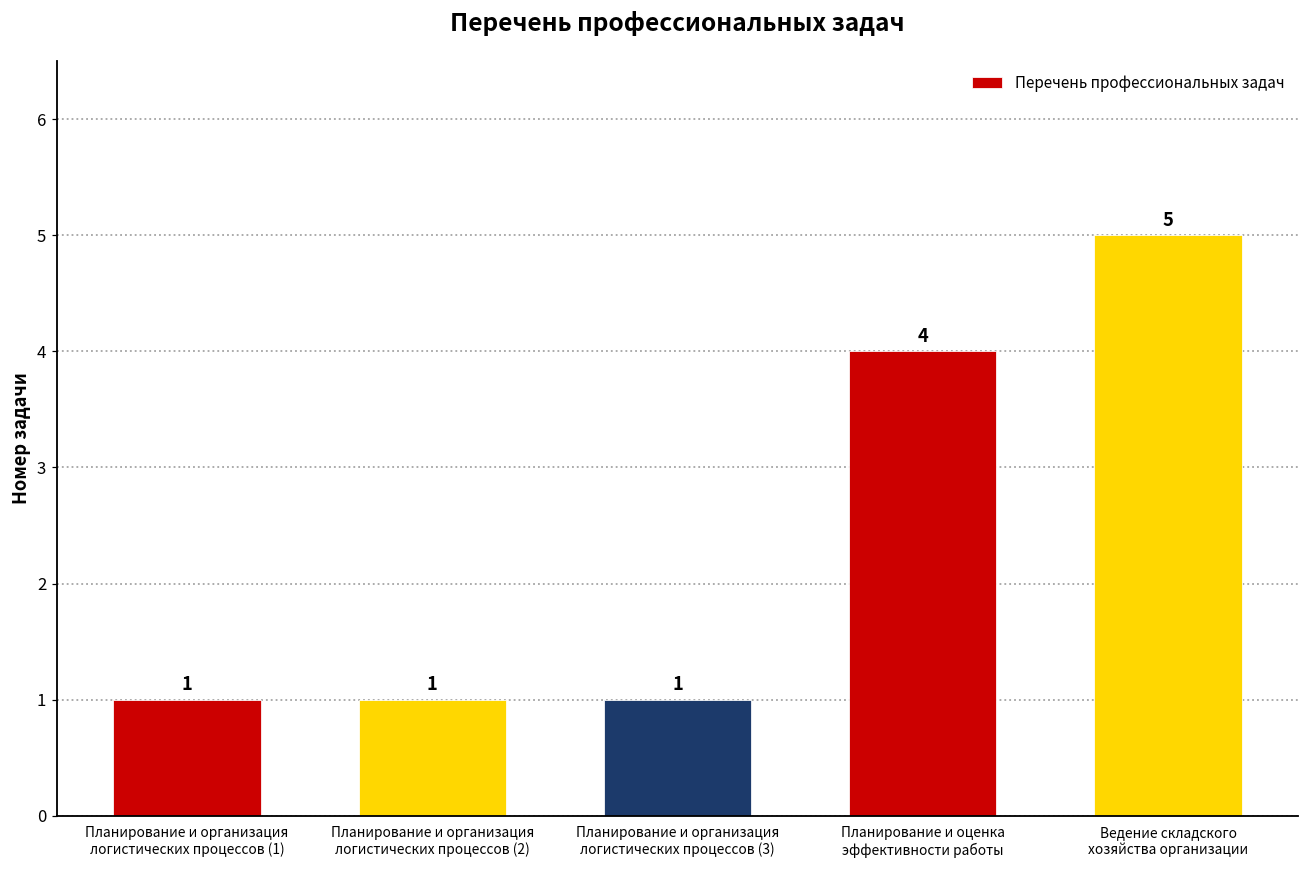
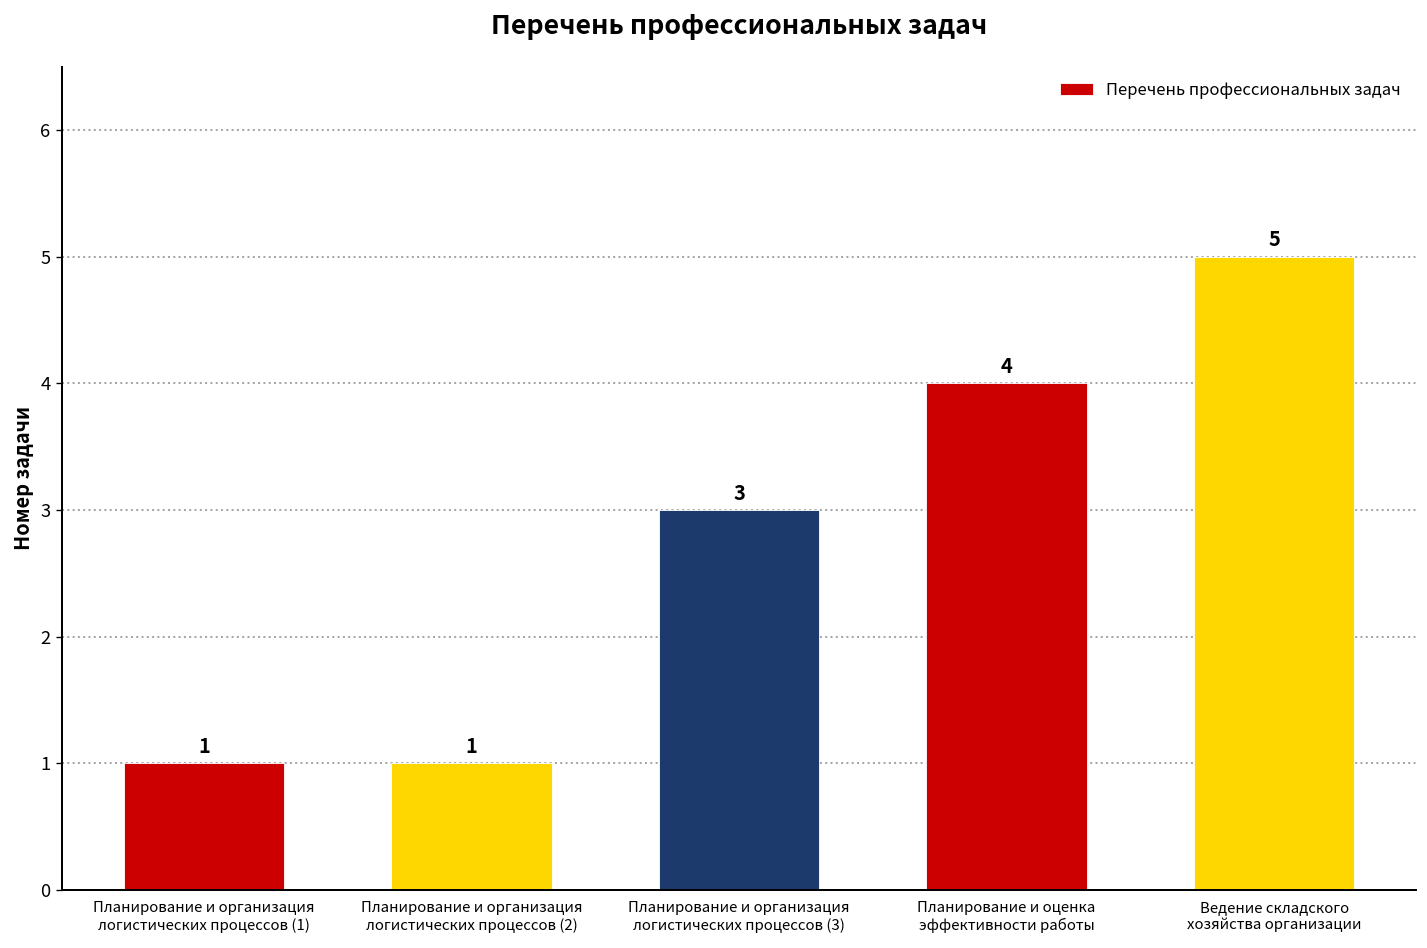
Планирование и организация логистических процессов (3): 1 -> 3
